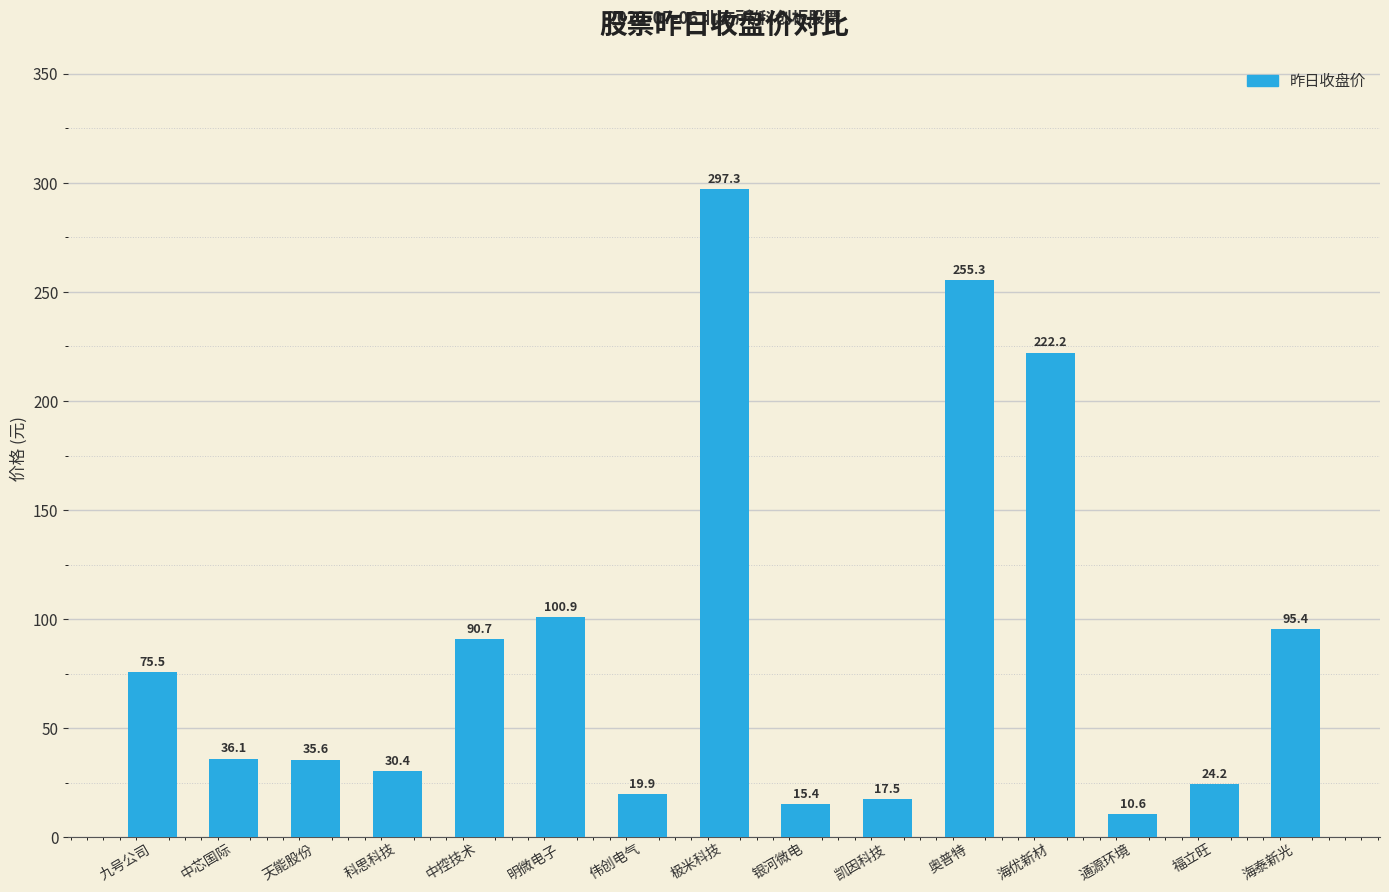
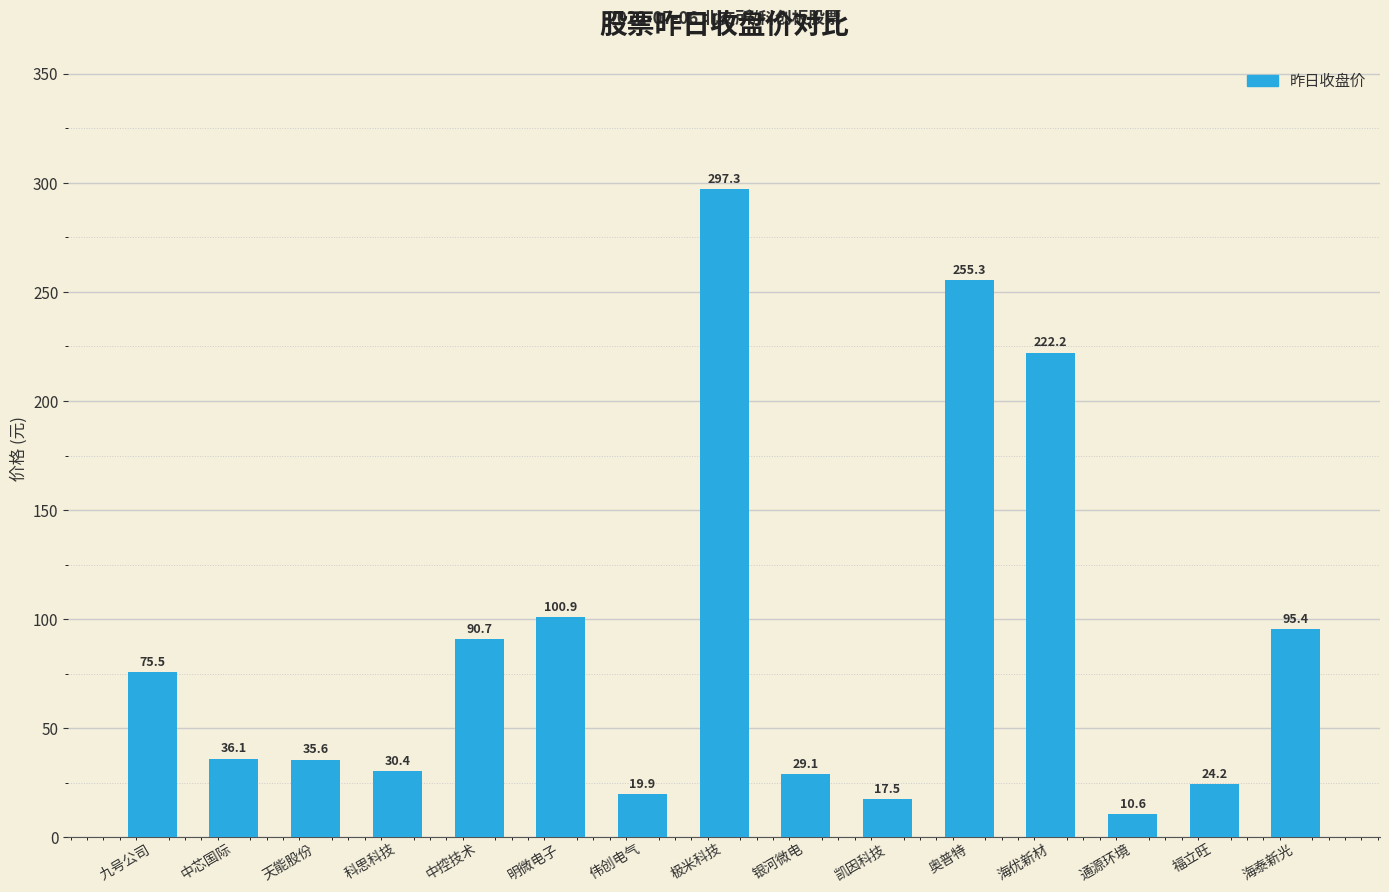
银河微电: 15.4 -> 29.1
